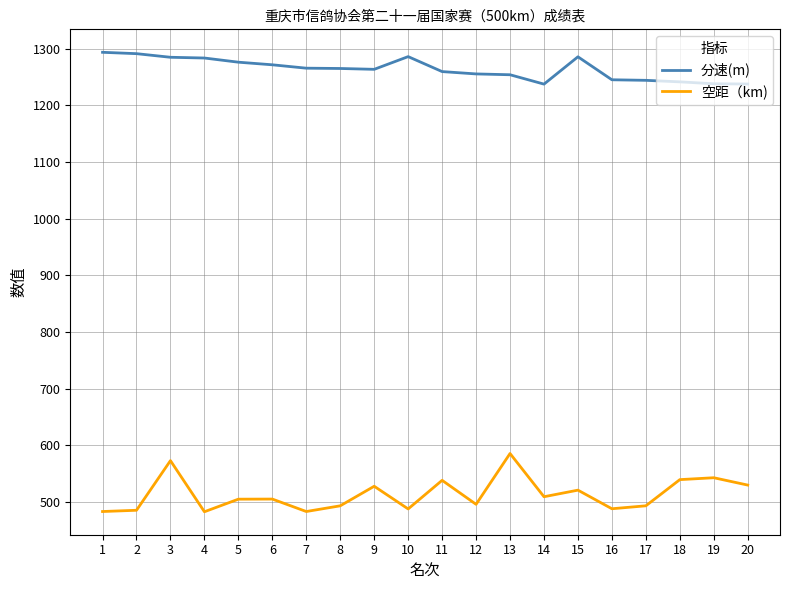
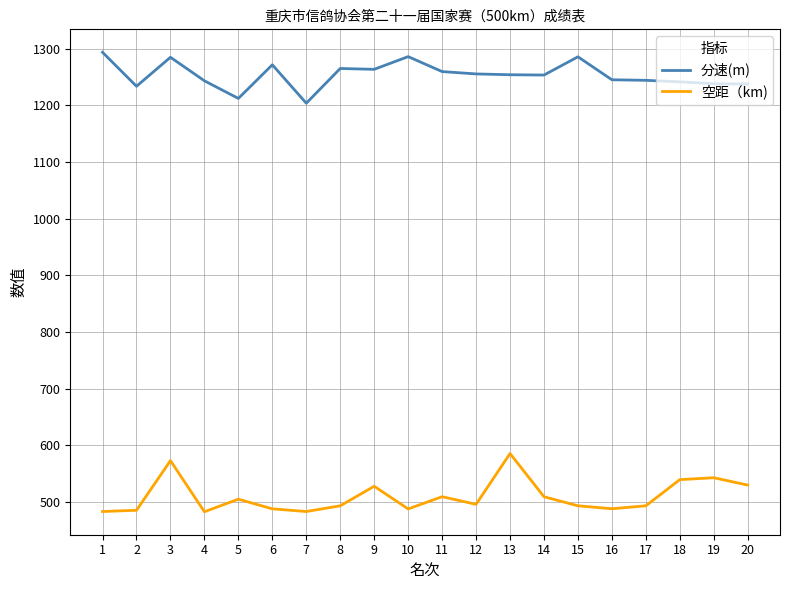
分速(m), 2: 1290 -> 1230
分速(m), 4: 1280 -> 1240
分速(m), 5: 1280 -> 1210
空距（km), 6: 510 -> 490
分速(m), 7: 1270 -> 1200
空距（km), 11: 540 -> 510
分速(m), 14: 1240 -> 1250
空距（km), 15: 520 -> 490
